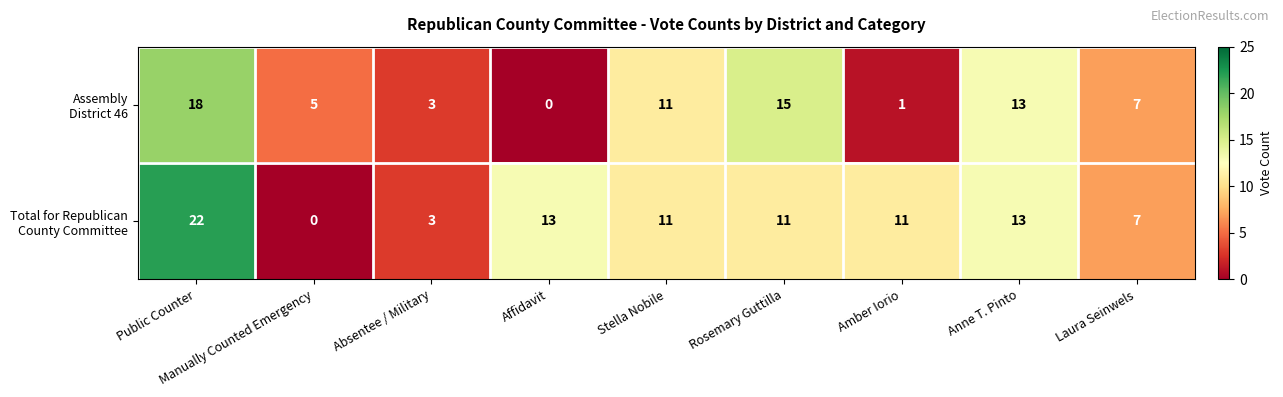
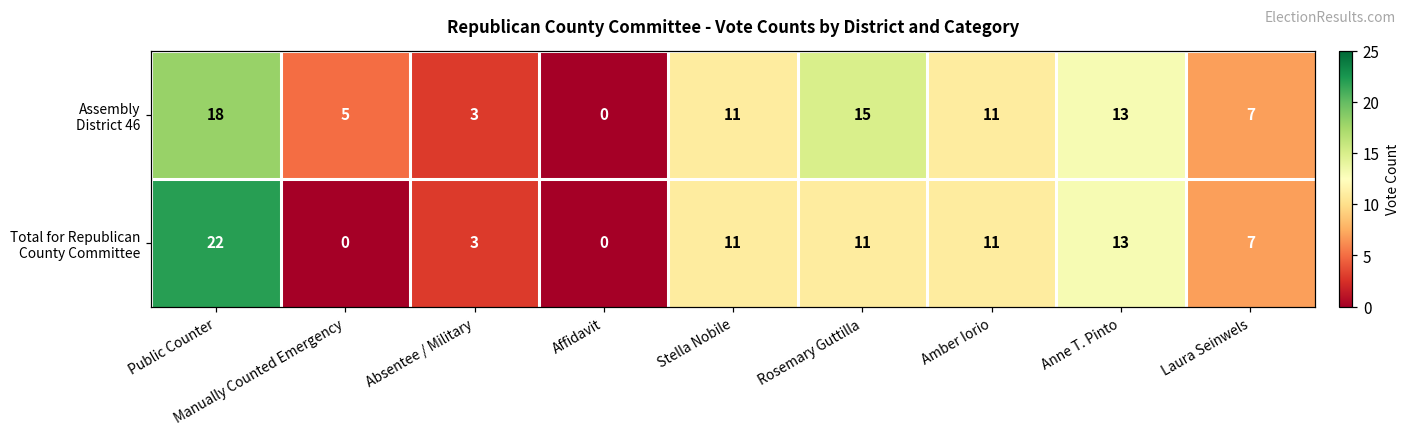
Assembly District 46, Amber Iorio: 1 -> 11
Total for Republican County Committee, Affidavit: 13 -> 0
